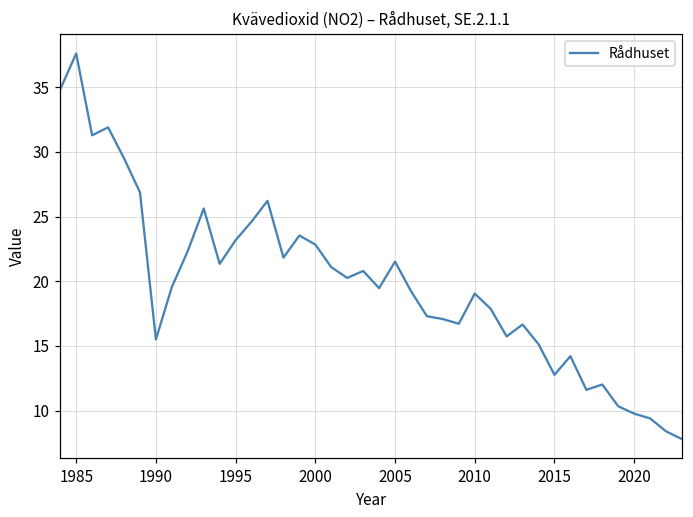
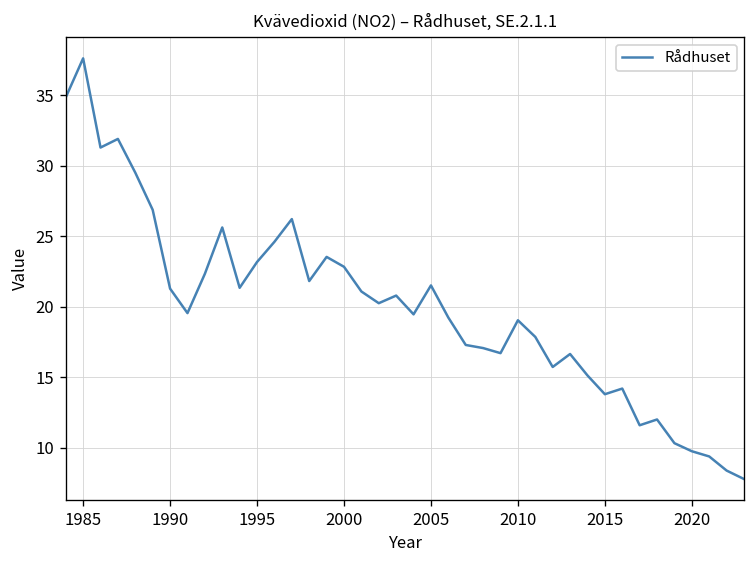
1990: 15.5 -> 21.3
2015: 12.8 -> 13.8
